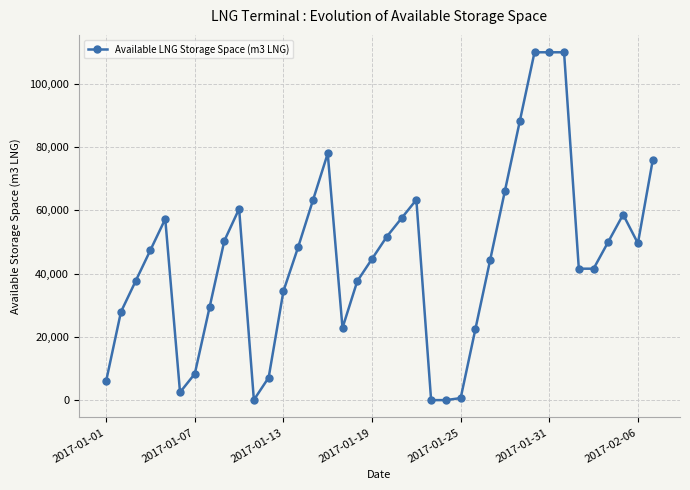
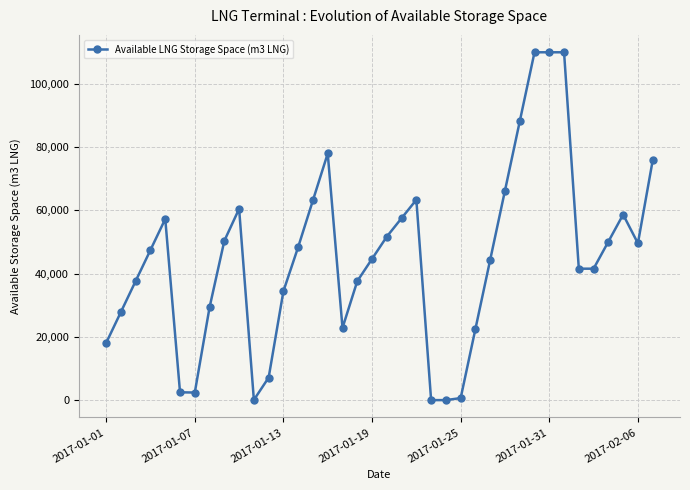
2017-01-01: 6,000 -> 18,000
2017-01-07: 8,000 -> 2,000
